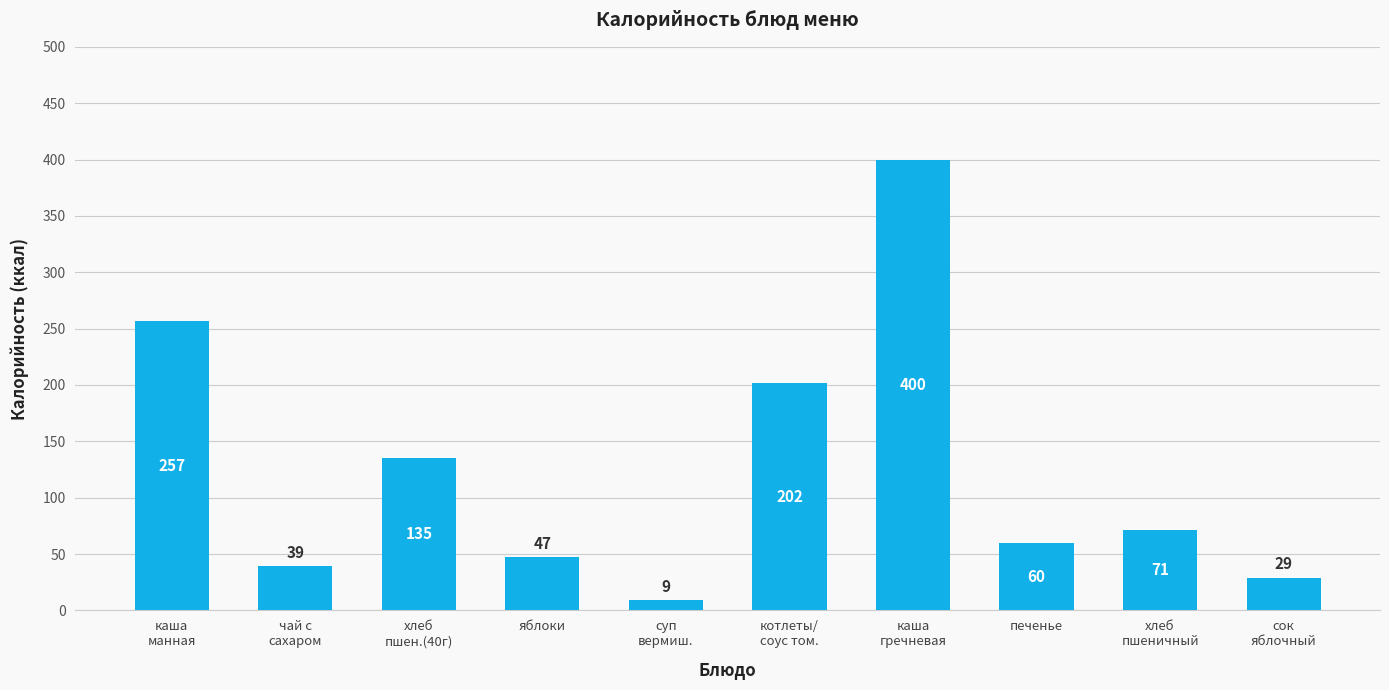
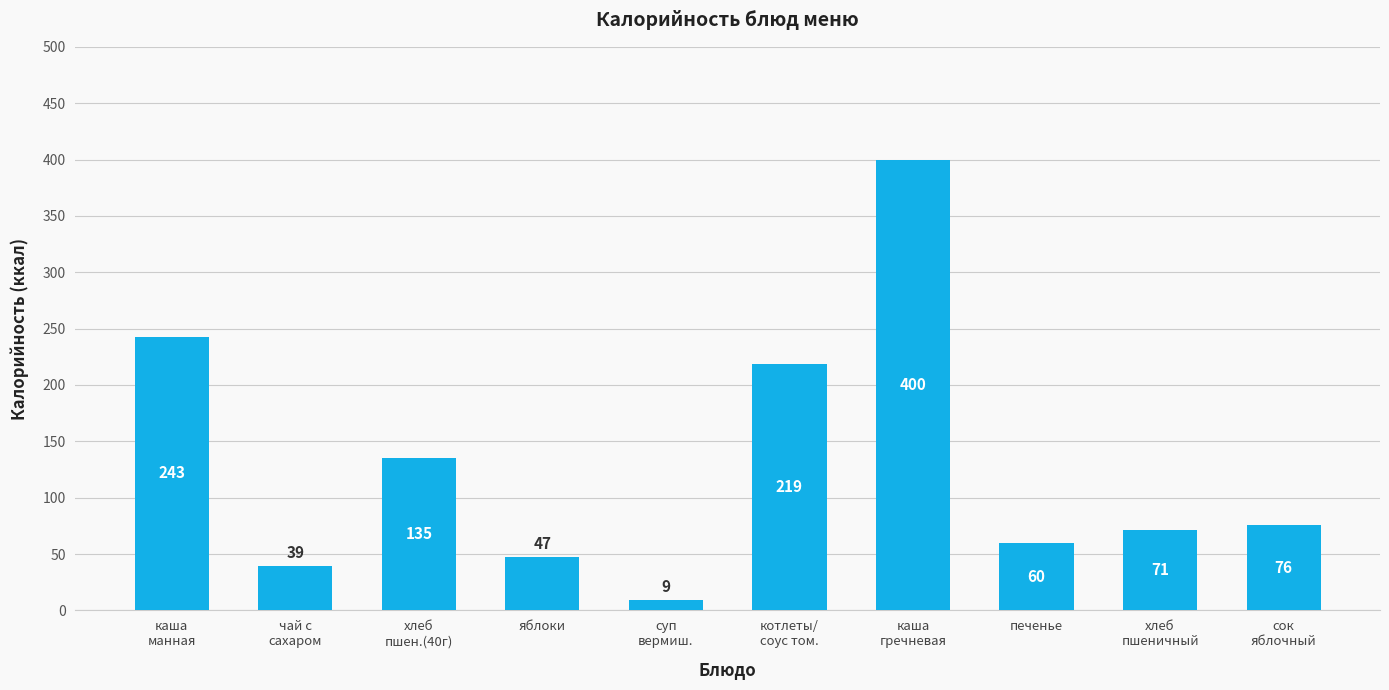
каша манная: 257 -> 243
котлеты/ соус том.: 202 -> 219
сок яблочный: 29 -> 76
